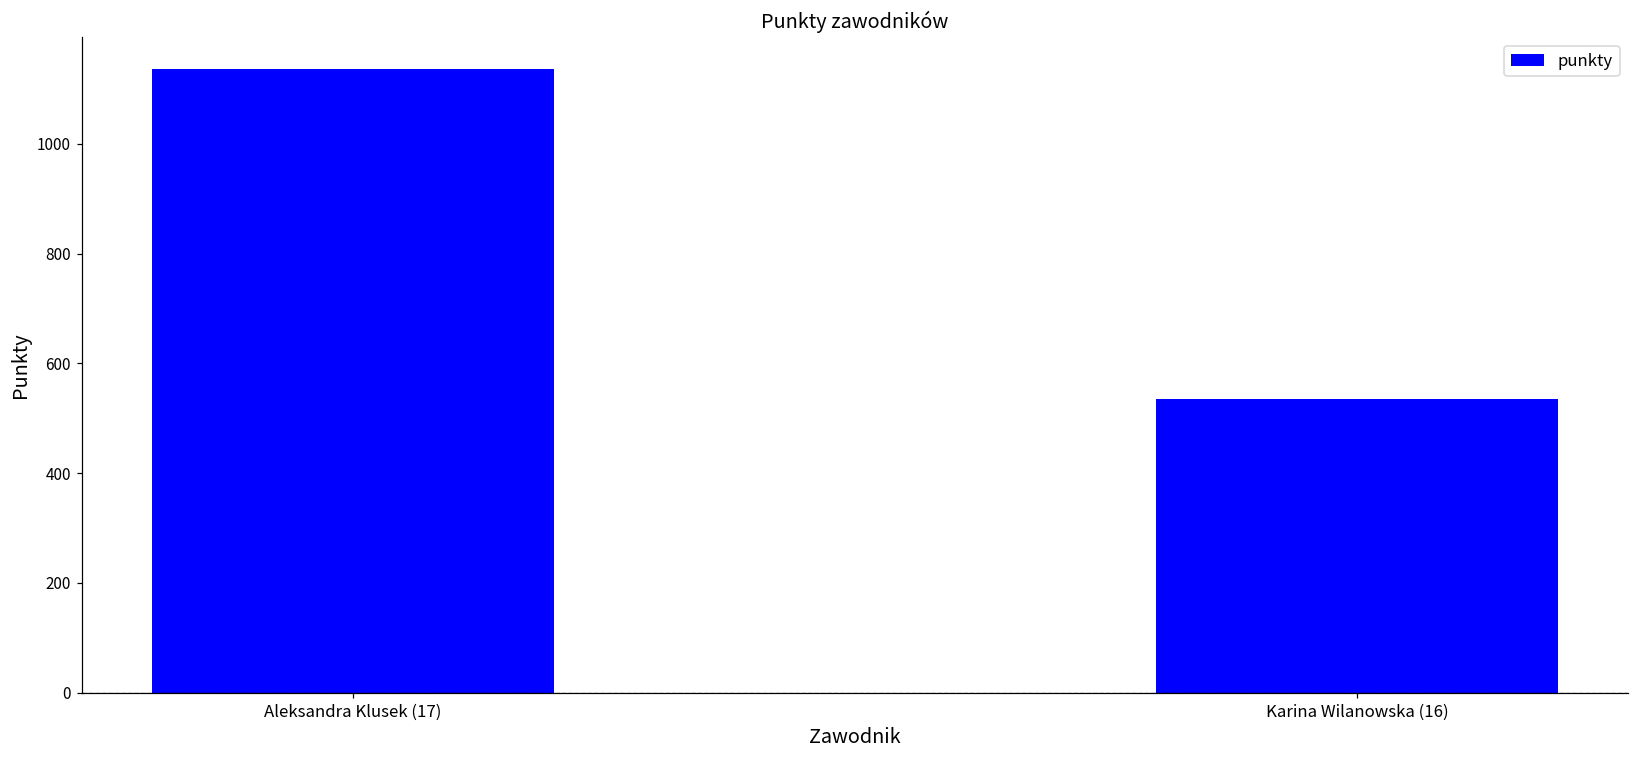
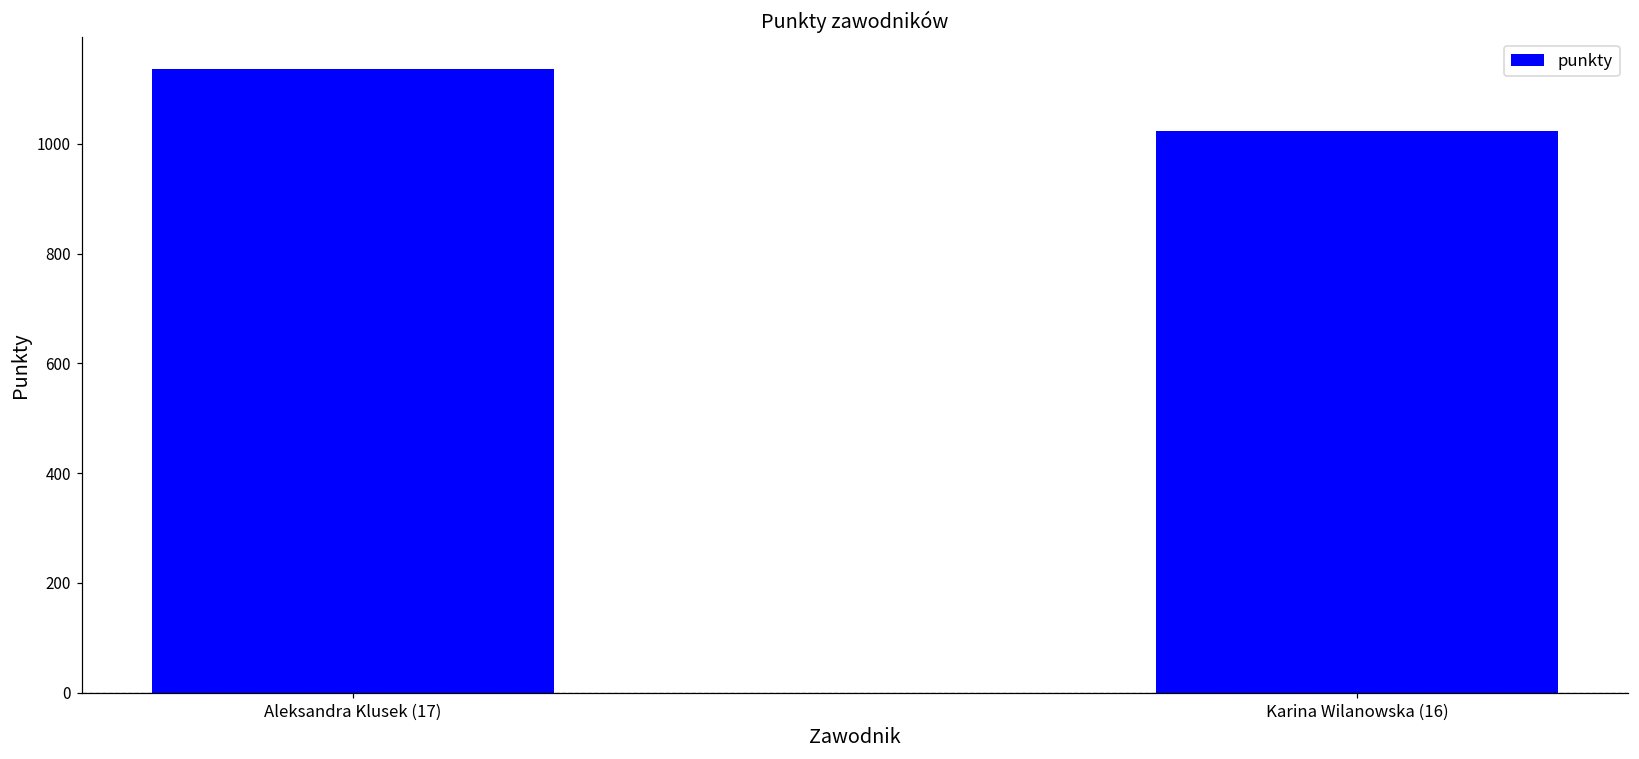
Karina Wilanowska (16): 540 -> 1020
